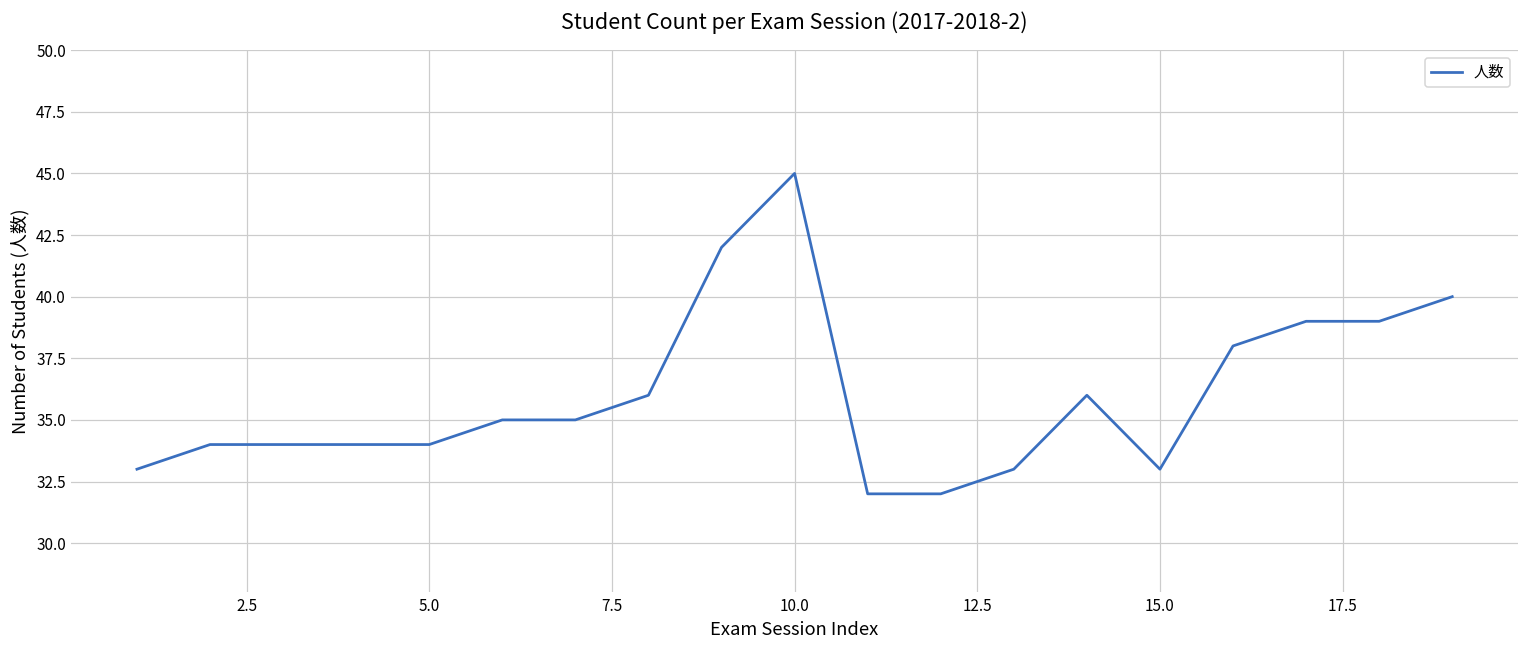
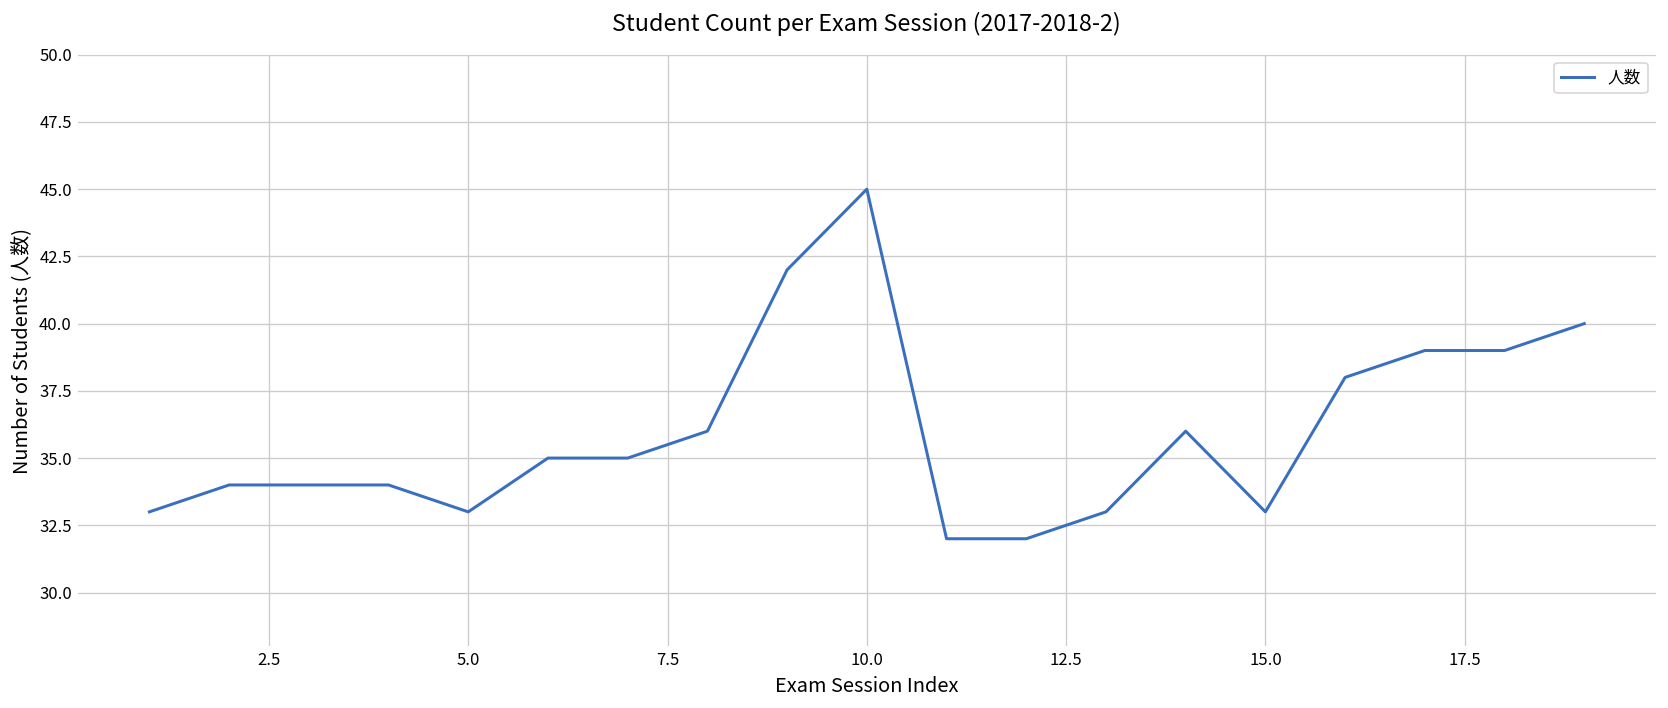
5.0: 34 -> 33
